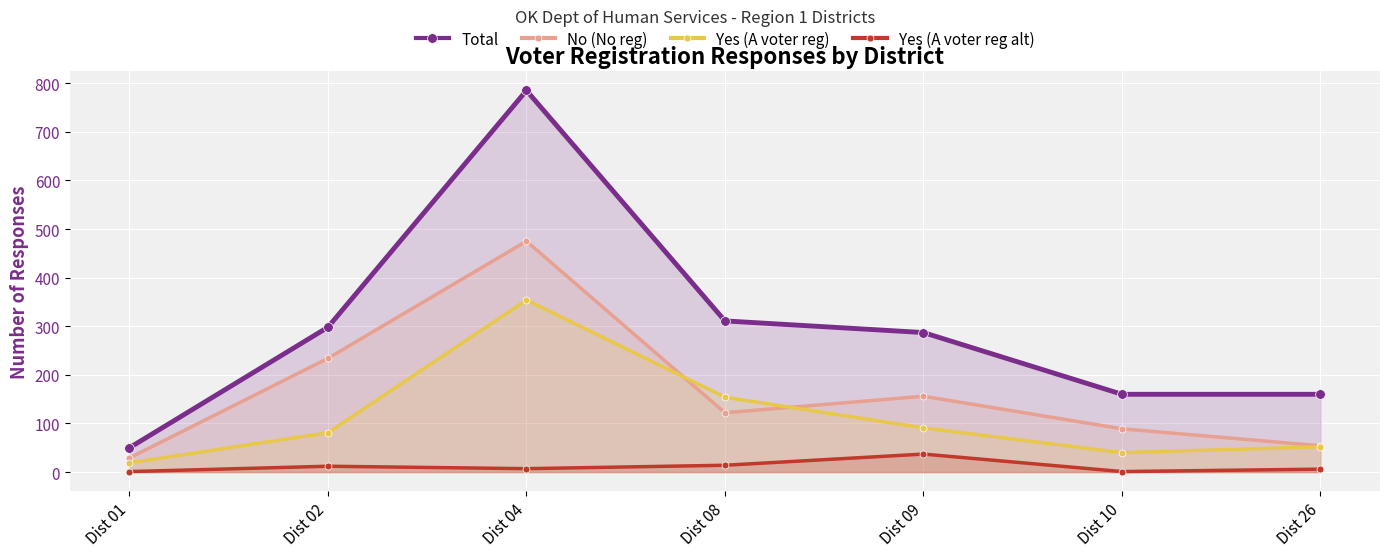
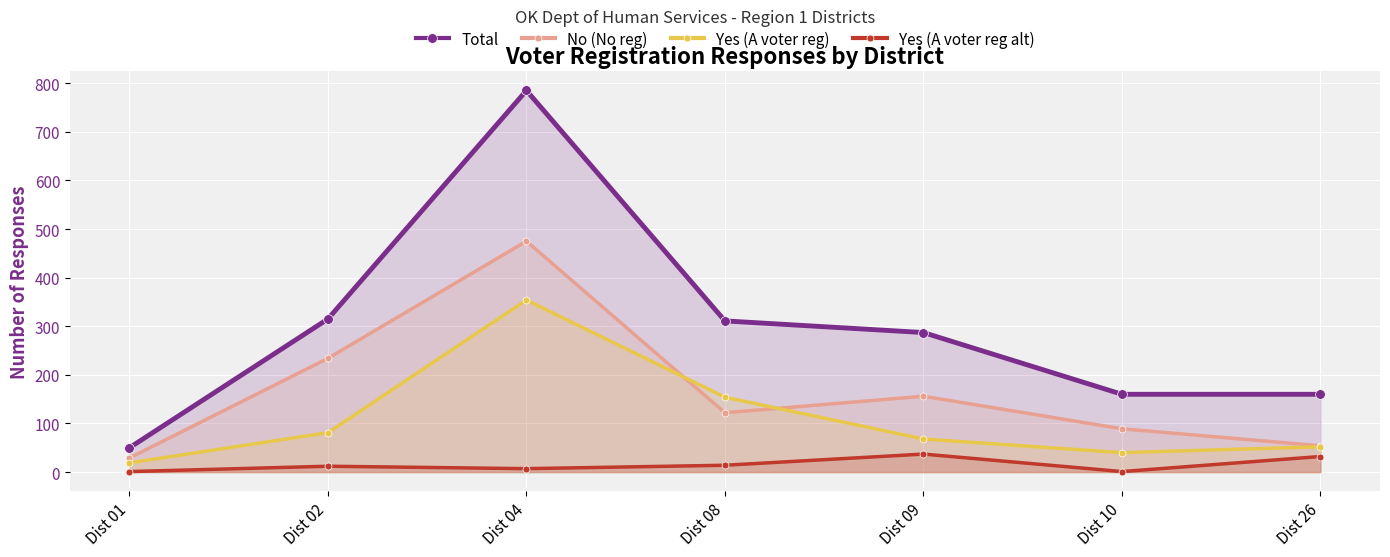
Total, Dist 02: 300 -> 320
Yes (A voter reg), Dist 09: 90 -> 70
Yes (A voter reg alt), Dist 26: 10 -> 30
